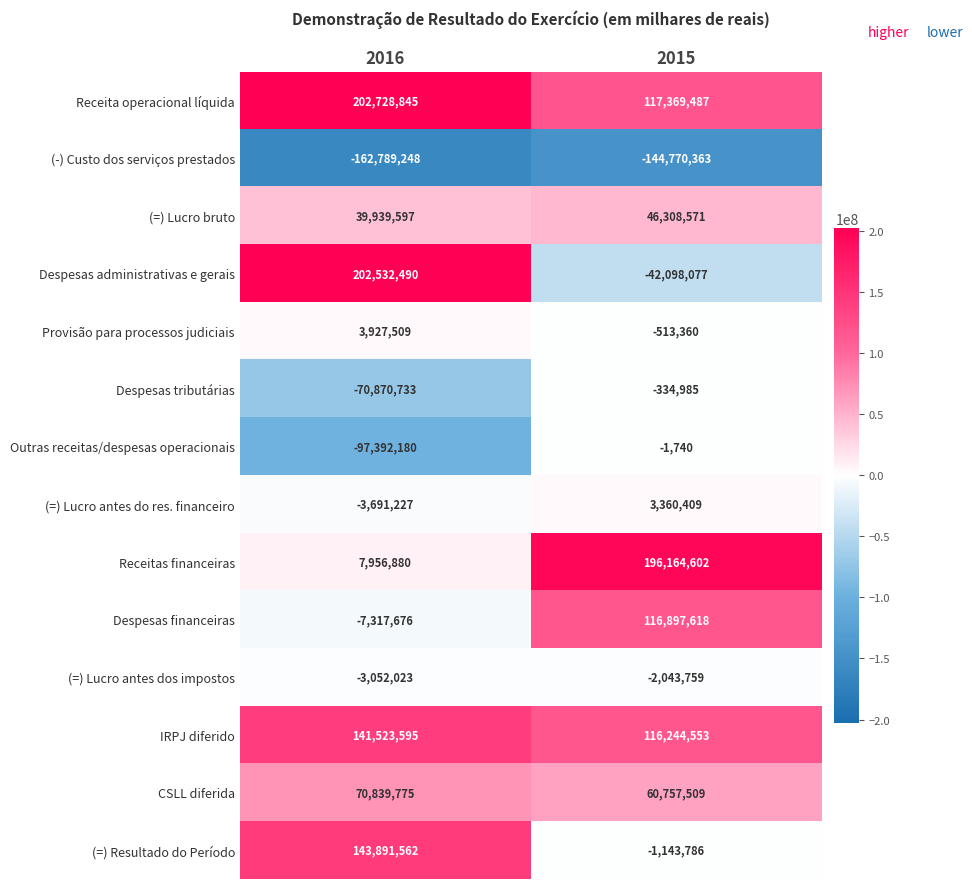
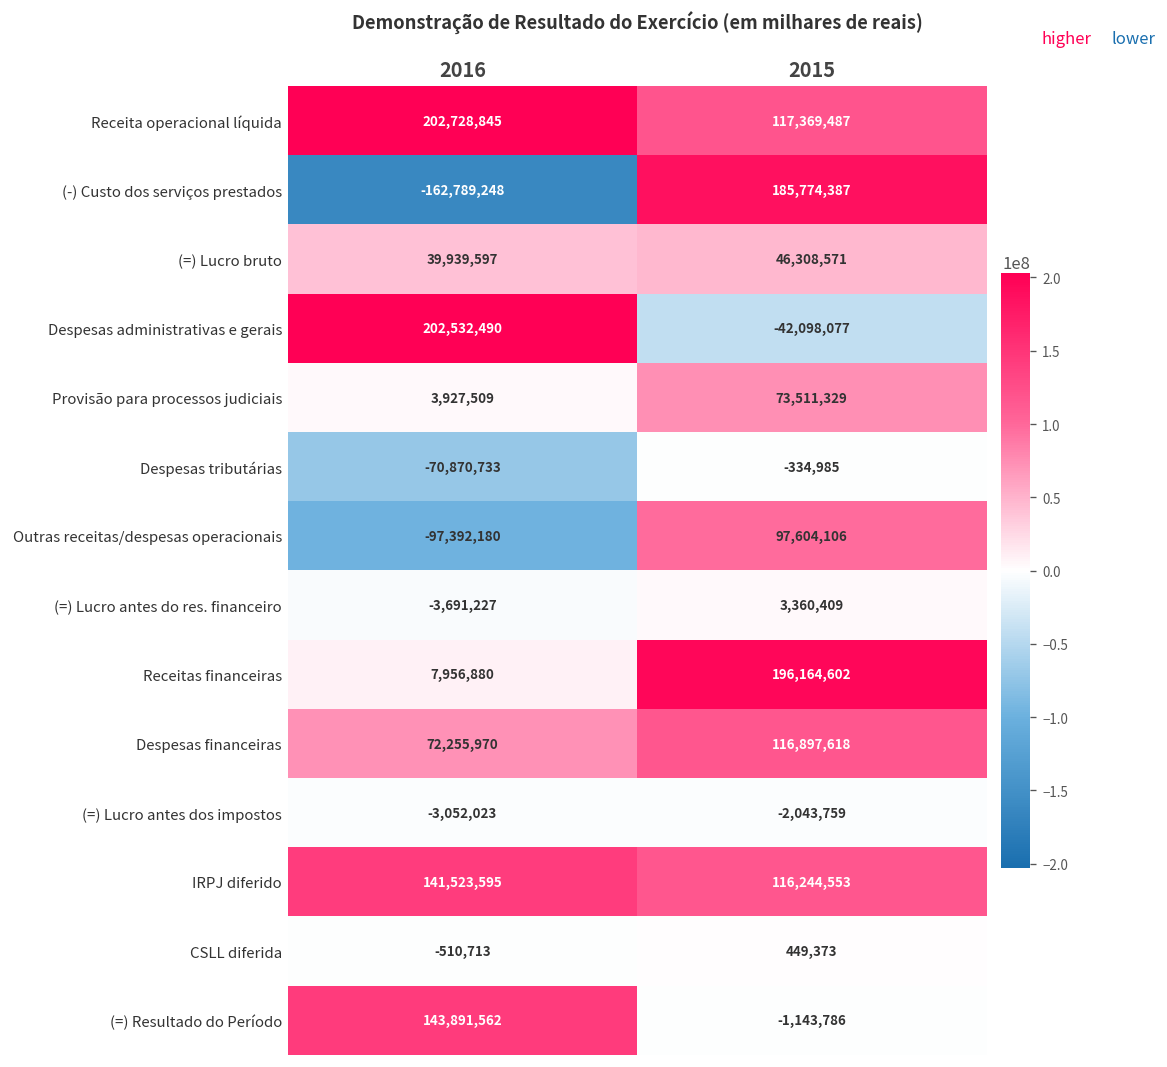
(-) Custo dos serviços prestados, 2015: -144,770,363 -> 185,774,387
Provisão para processos judiciais, 2015: -513,360 -> 73,511,329
Outras receitas/despesas operacionais, 2015: -1,740 -> 97,604,106
Despesas financeiras, 2016: -7,317,676 -> 72,255,970
CSLL diferida, 2016: 70,839,775 -> -510,713
CSLL diferida, 2015: 60,757,509 -> 449,373
